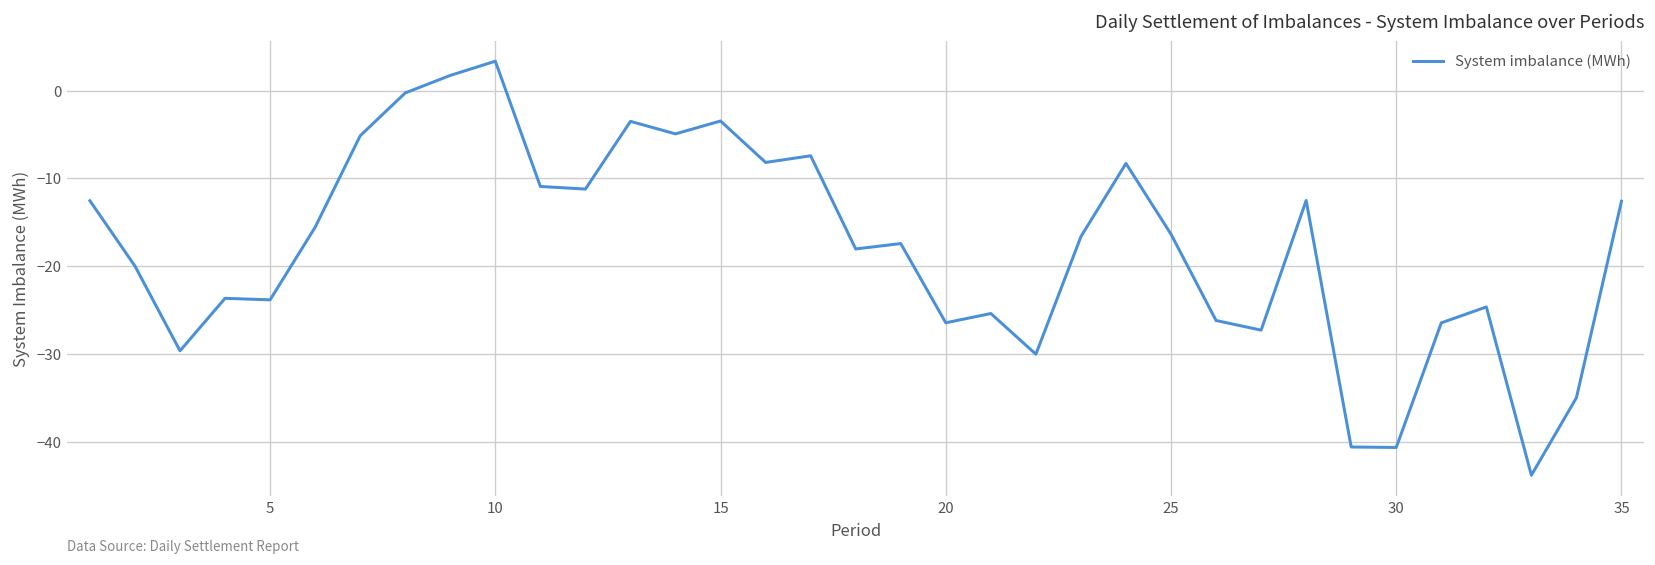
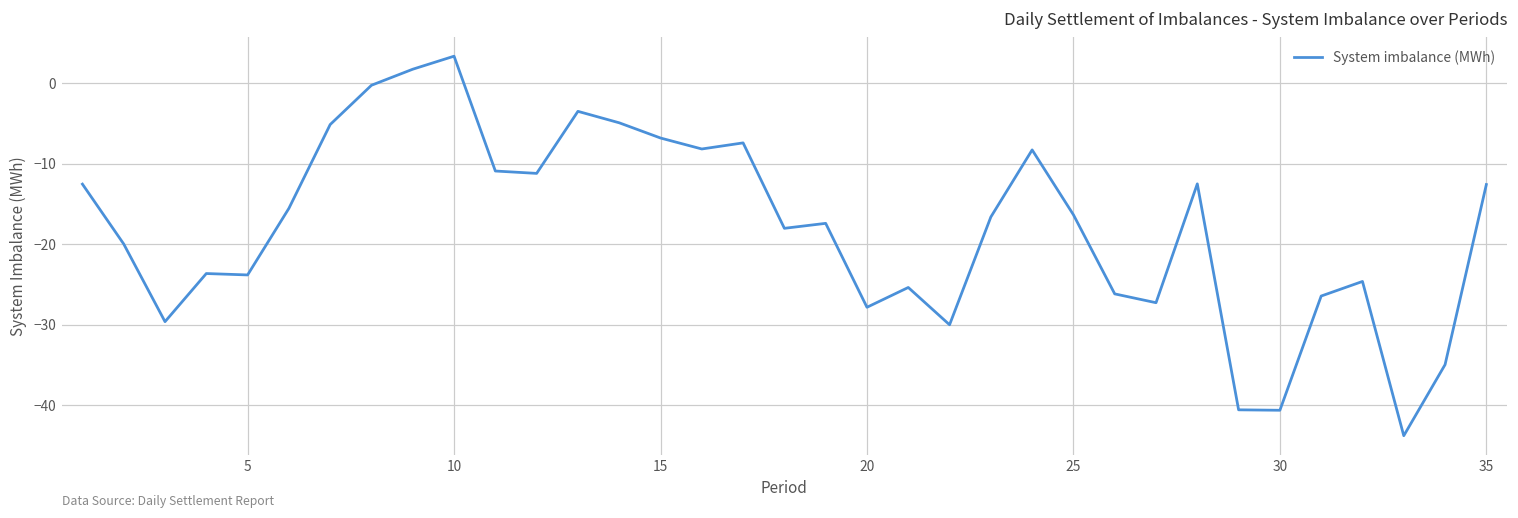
15: -3 -> -7
20: -26 -> -28
